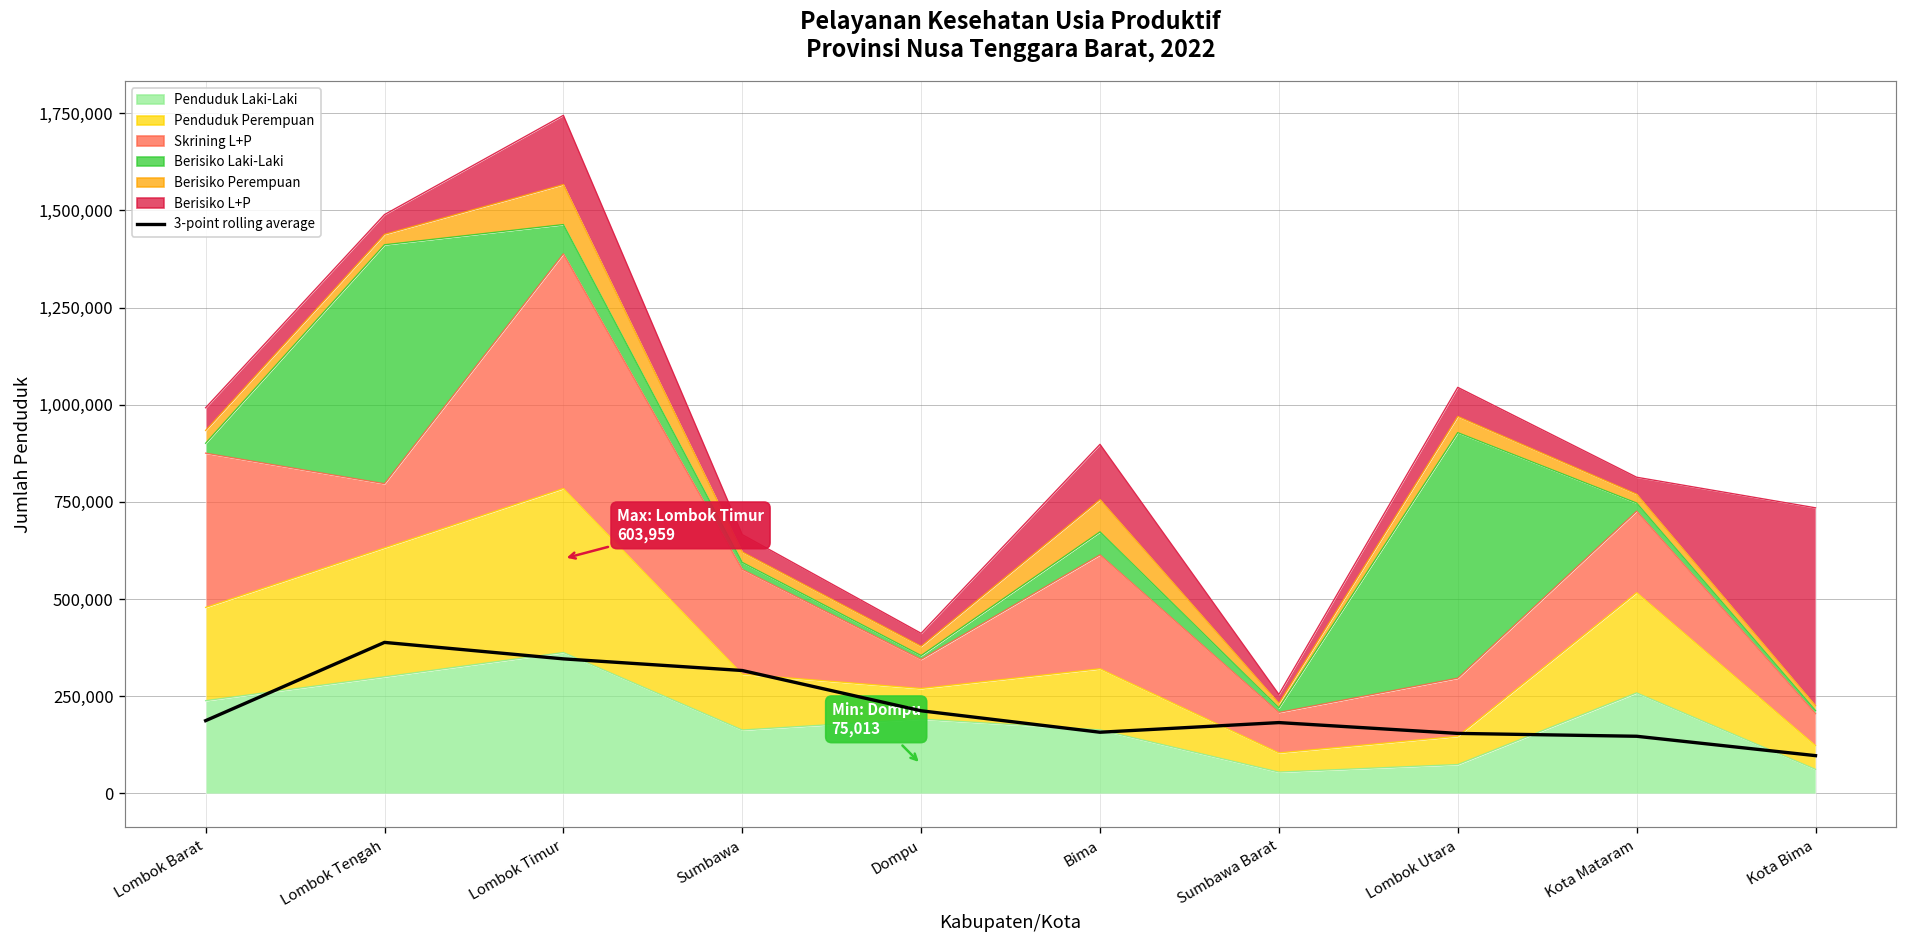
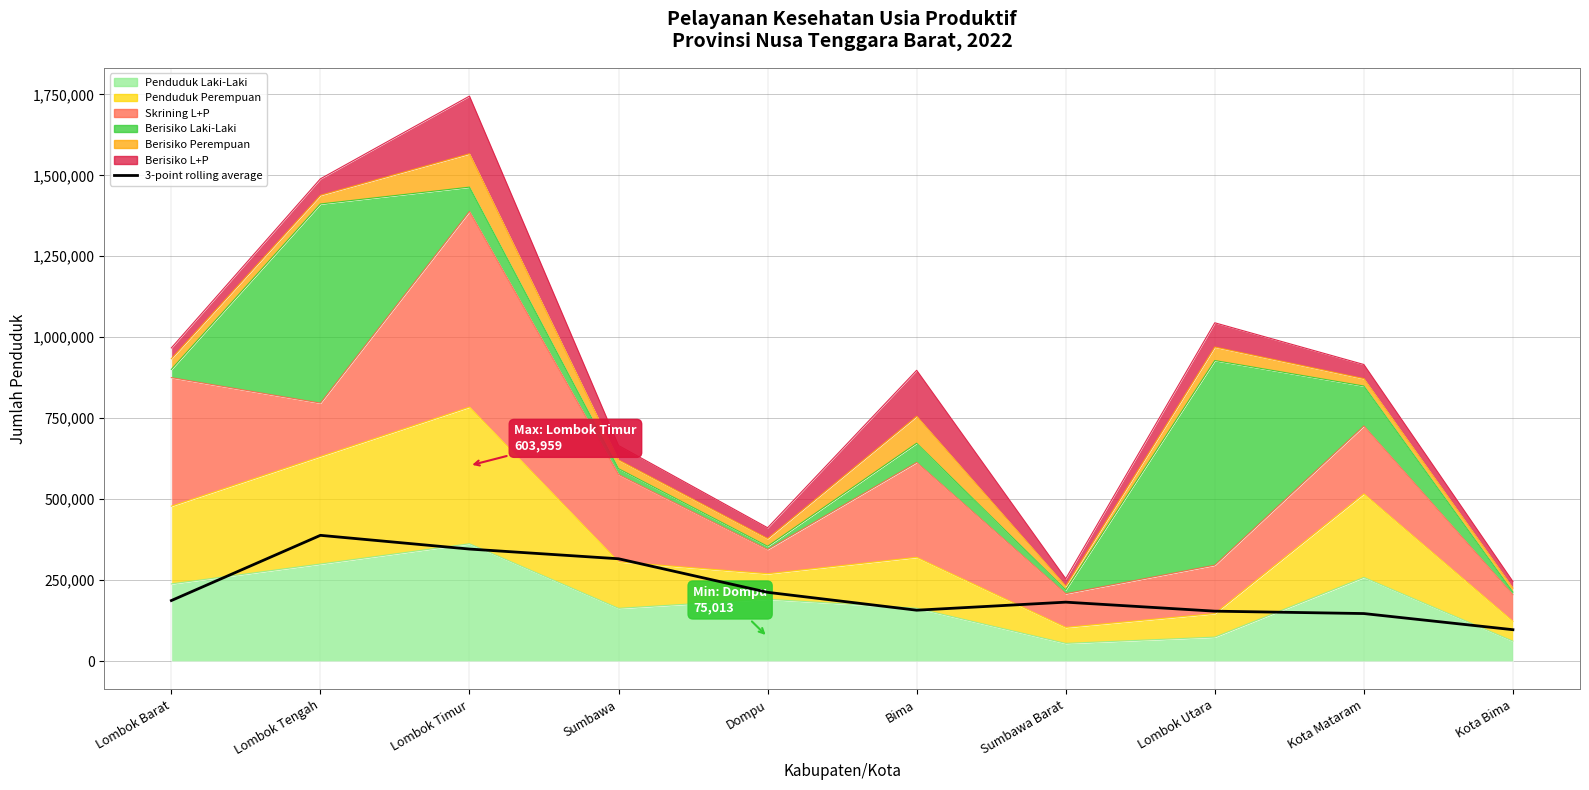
Berisiko L+P, Lombok Barat: 60,000 -> 30,000
Berisiko Laki-Laki, Kota Mataram: 20,000 -> 120,000
Berisiko L+P, Kota Bima: 510,000 -> 20,000
